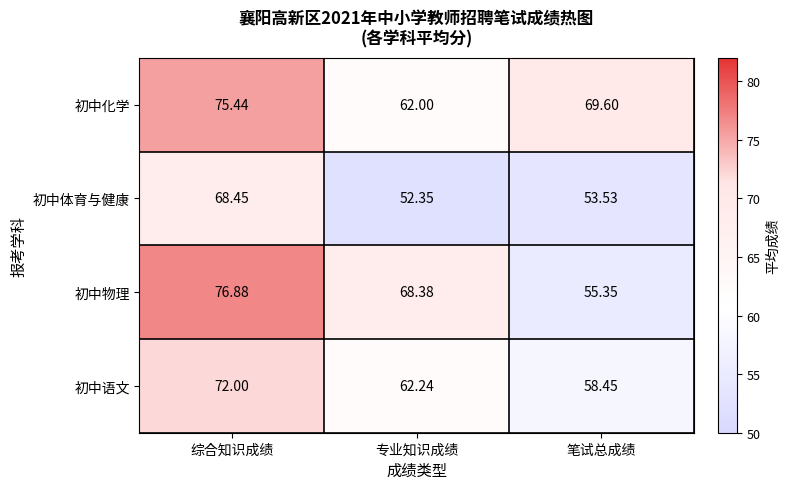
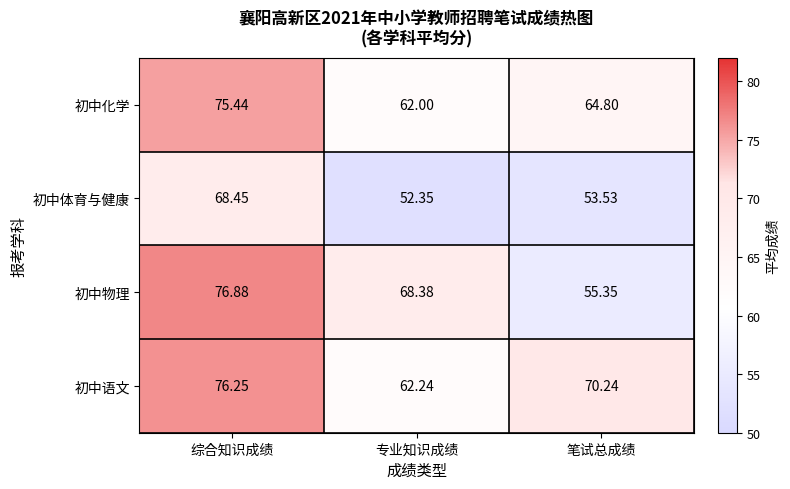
初中化学, 笔试总成绩: 69.60 -> 64.80
初中语文, 综合知识成绩: 72.00 -> 76.25
初中语文, 笔试总成绩: 58.45 -> 70.24
